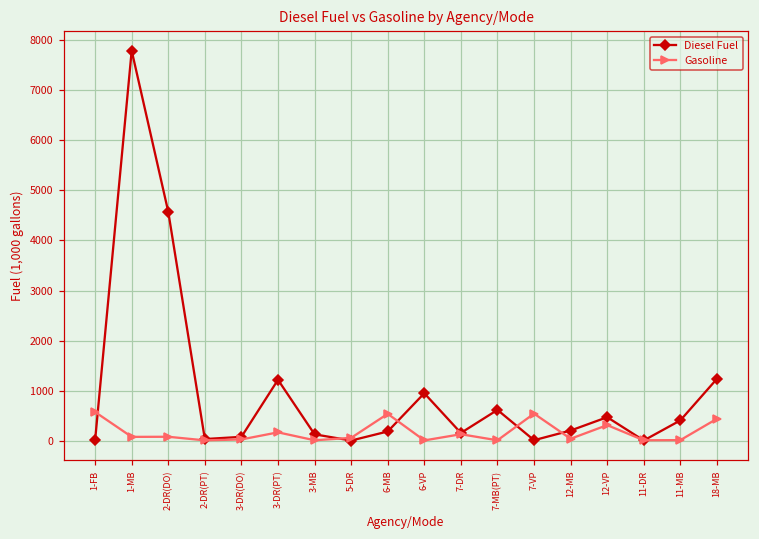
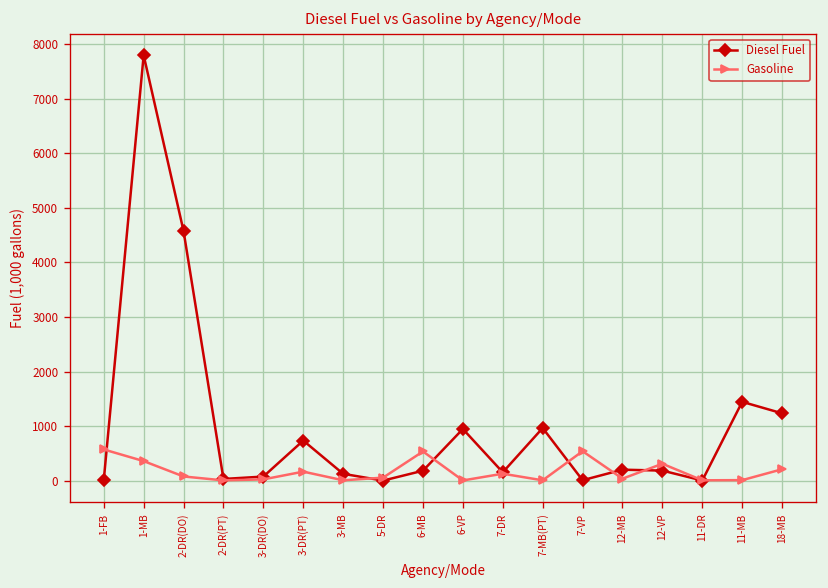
Gasoline, 1-MB: 100 -> 400
Diesel Fuel, 3-DR(PT): 1200 -> 700
Diesel Fuel, 7-MB(PT): 600 -> 1000
Diesel Fuel, 12-VP: 500 -> 200
Diesel Fuel, 11-MB: 400 -> 1400
Gasoline, 18-MB: 400 -> 200
